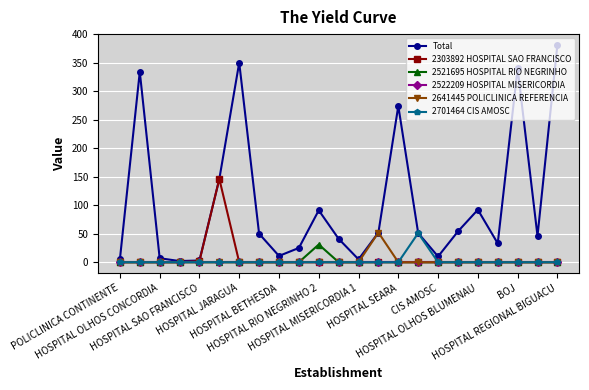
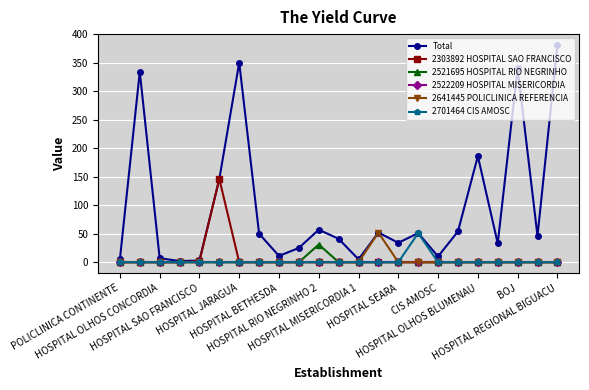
Total, HOSPITAL RIO NEGRINHO 2: 90 -> 60
Total, HOSPITAL SEARA: 270 -> 30
Total, HOSPITAL OLHOS BLUMENAU: 90 -> 190
